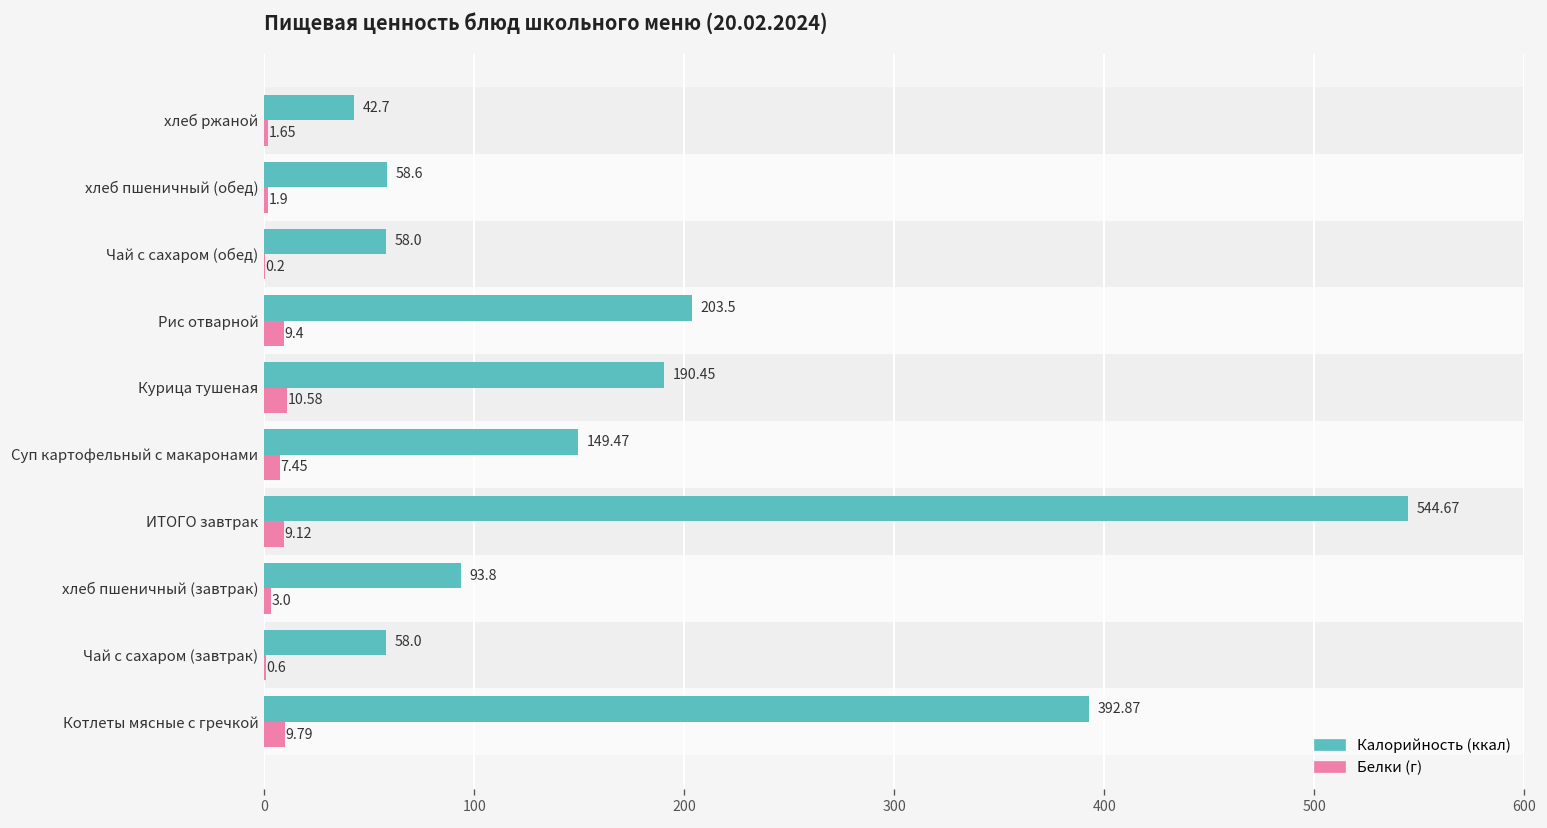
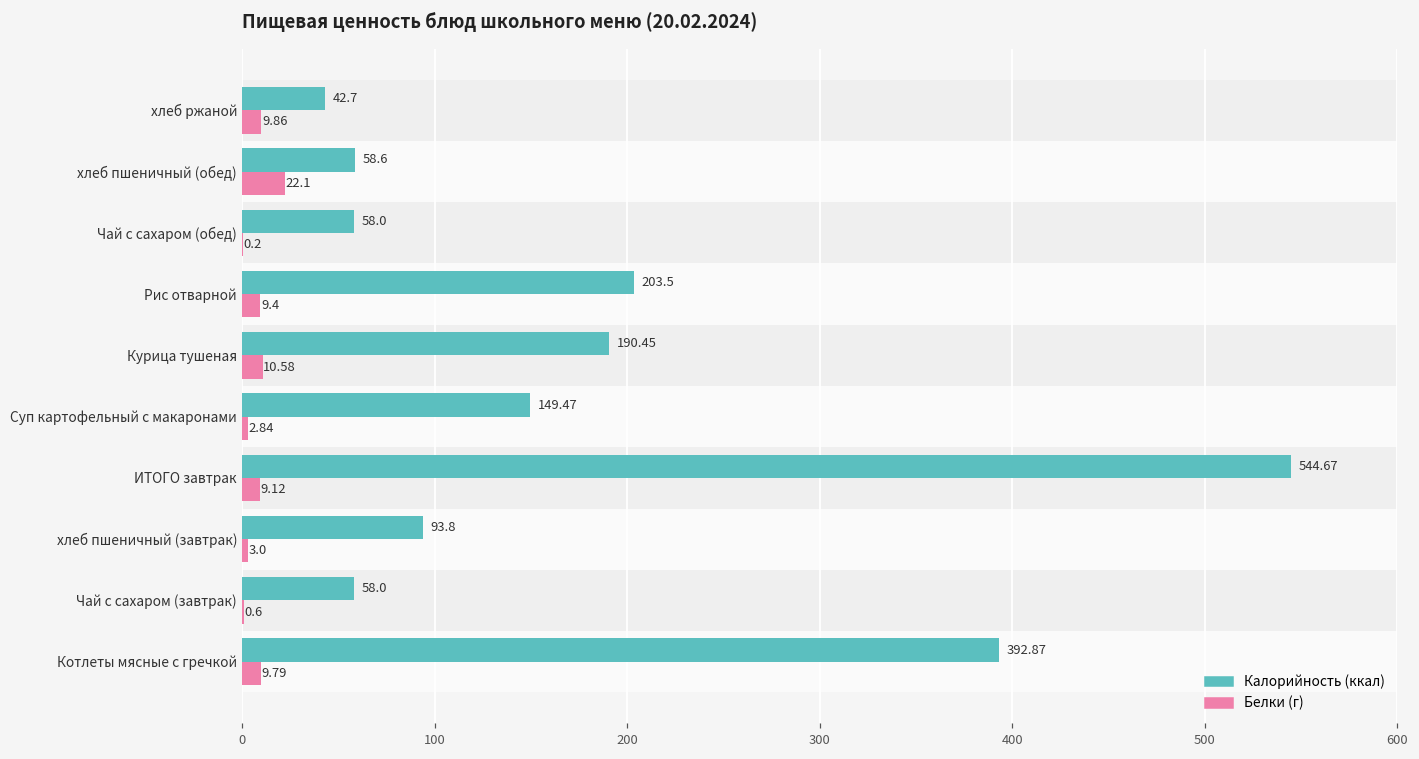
Белки (г), хлеб ржаной: 1.65 -> 9.86
Белки (г), хлеб пшеничный (обед): 1.9 -> 22.1
Белки (г), Суп картофельный с макаронами: 7.45 -> 2.84
